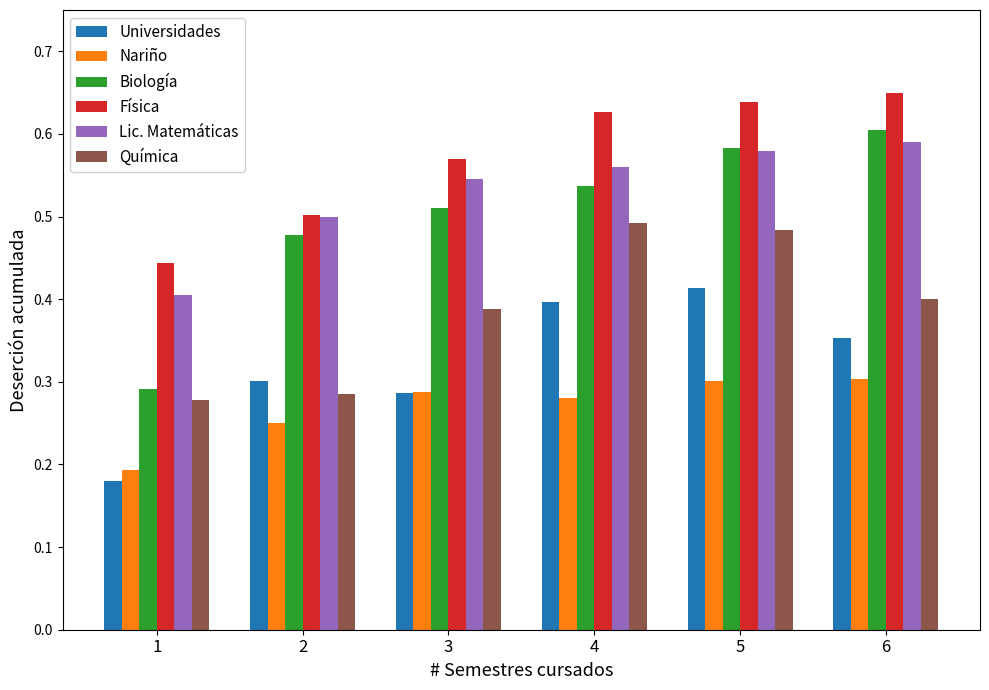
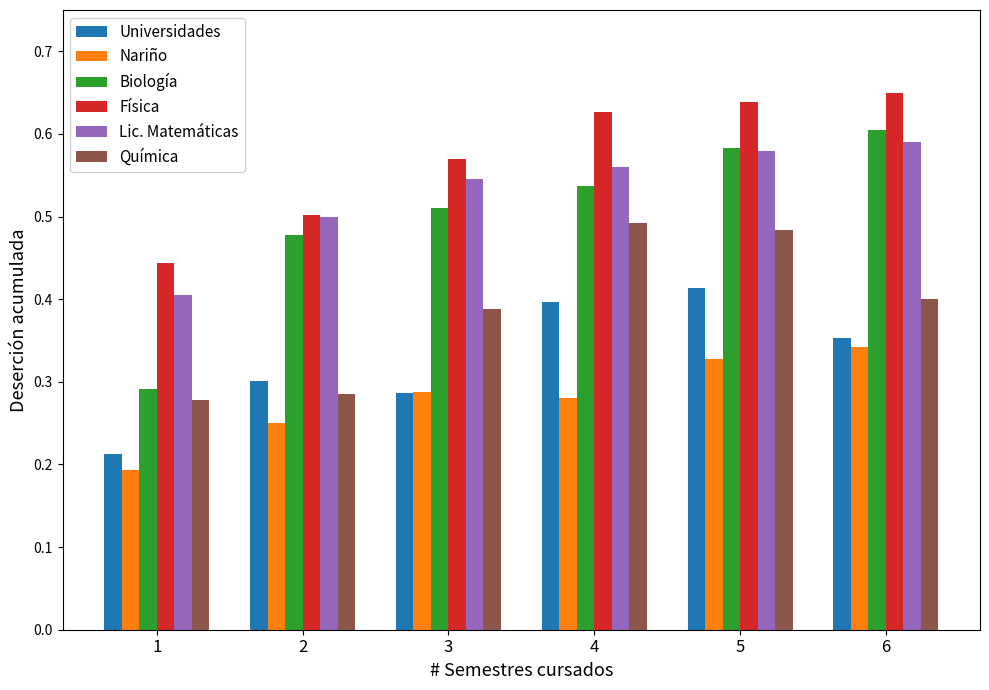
Universidades, 1: 0.18 -> 0.21
Nariño, 5: 0.30 -> 0.33
Nariño, 6: 0.30 -> 0.34
